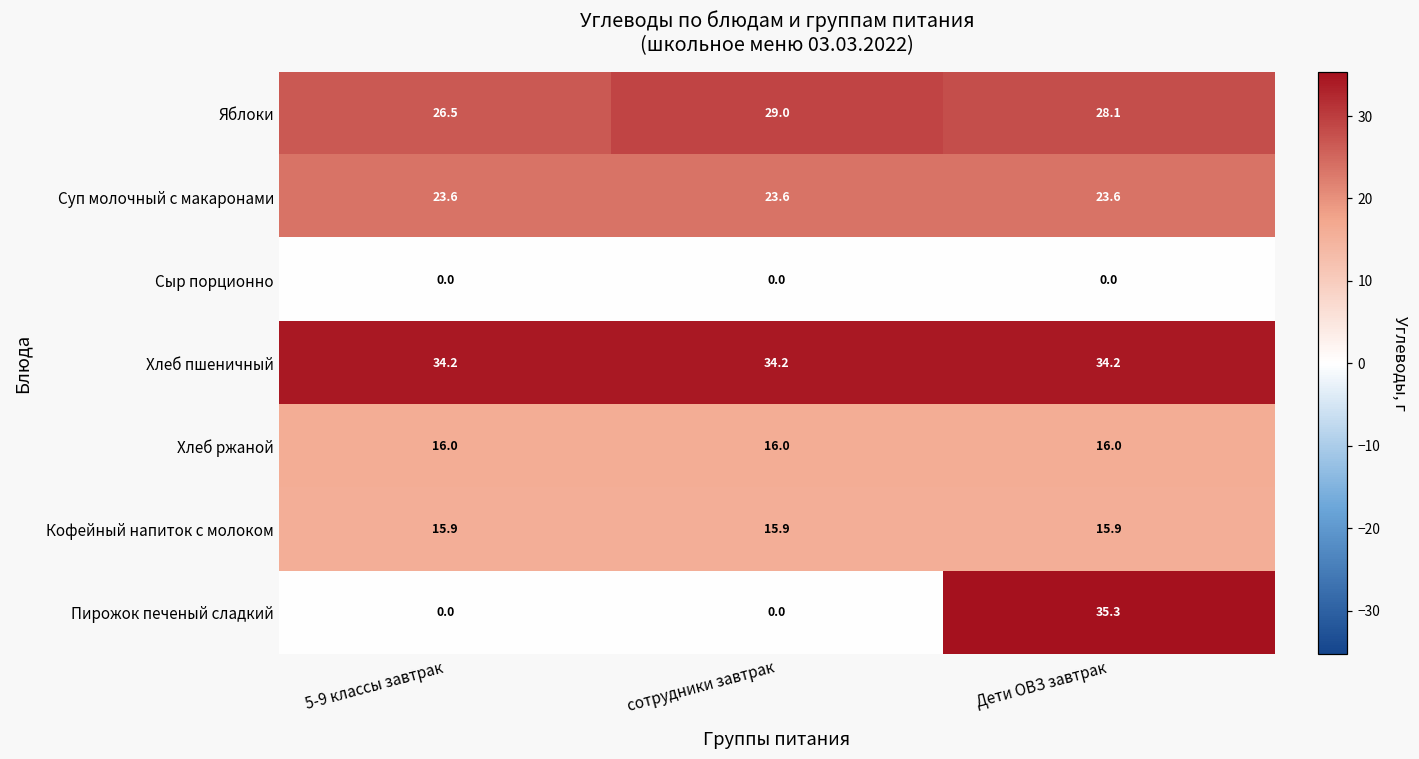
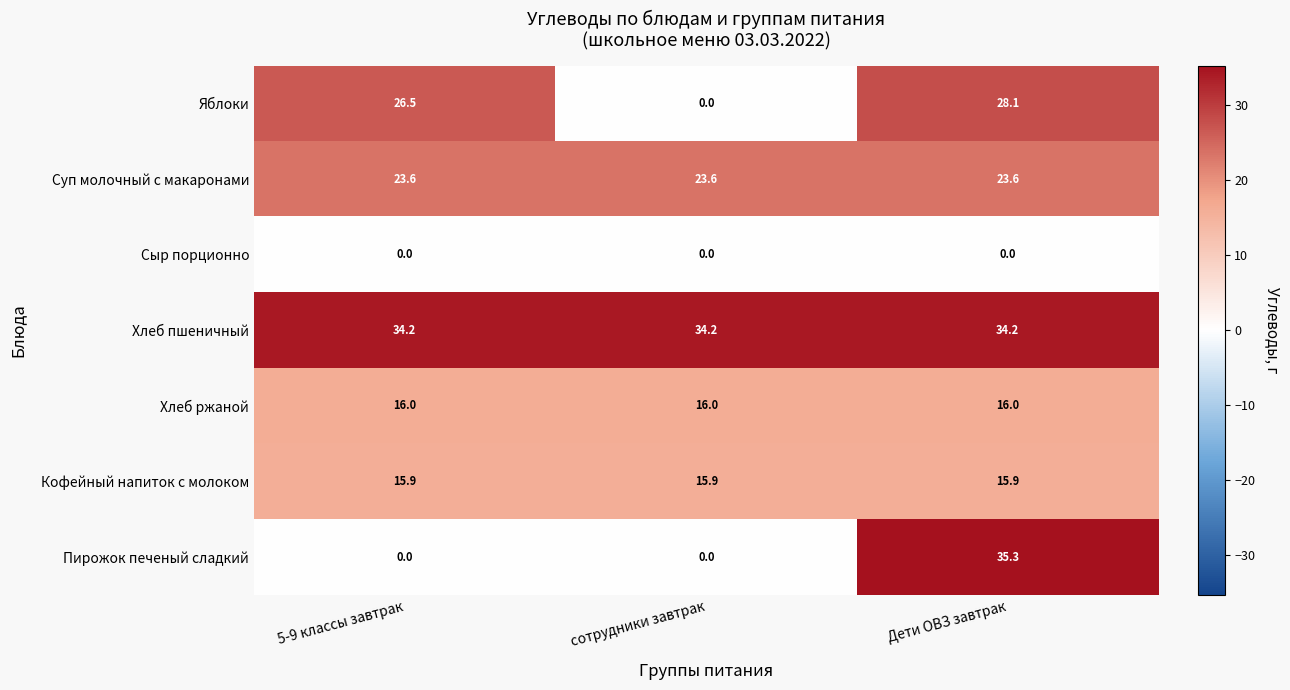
Яблоки, сотрудники завтрак: 29.0 -> 0.0
